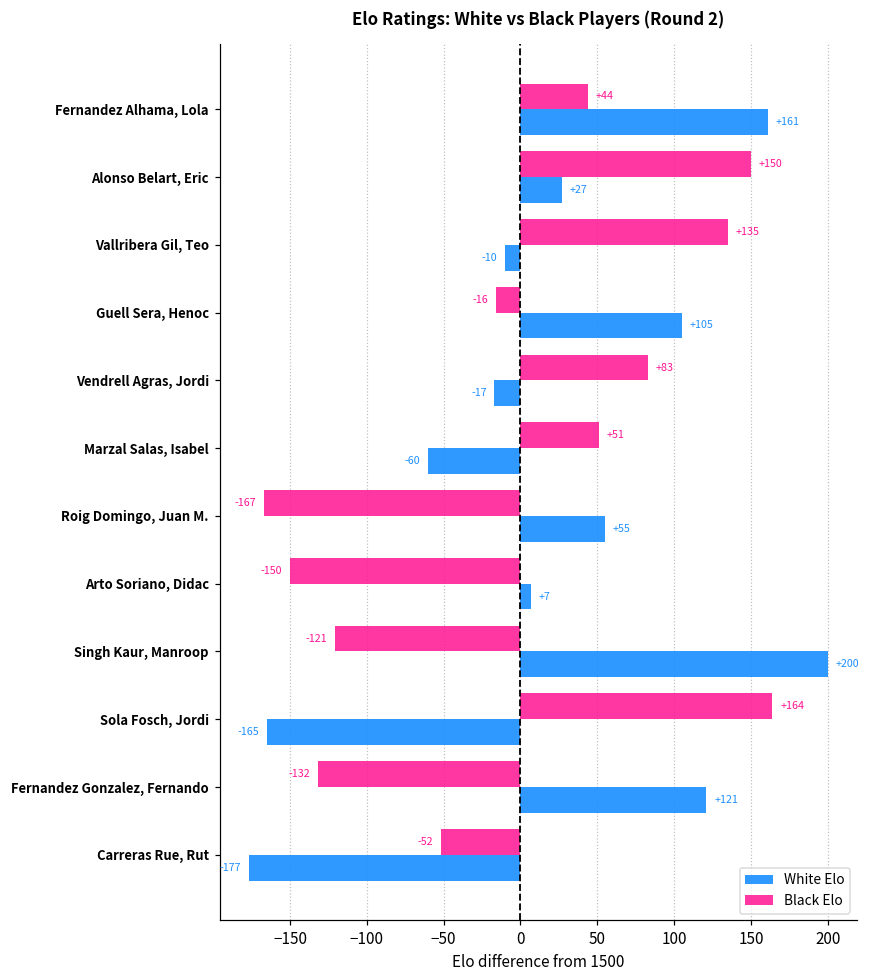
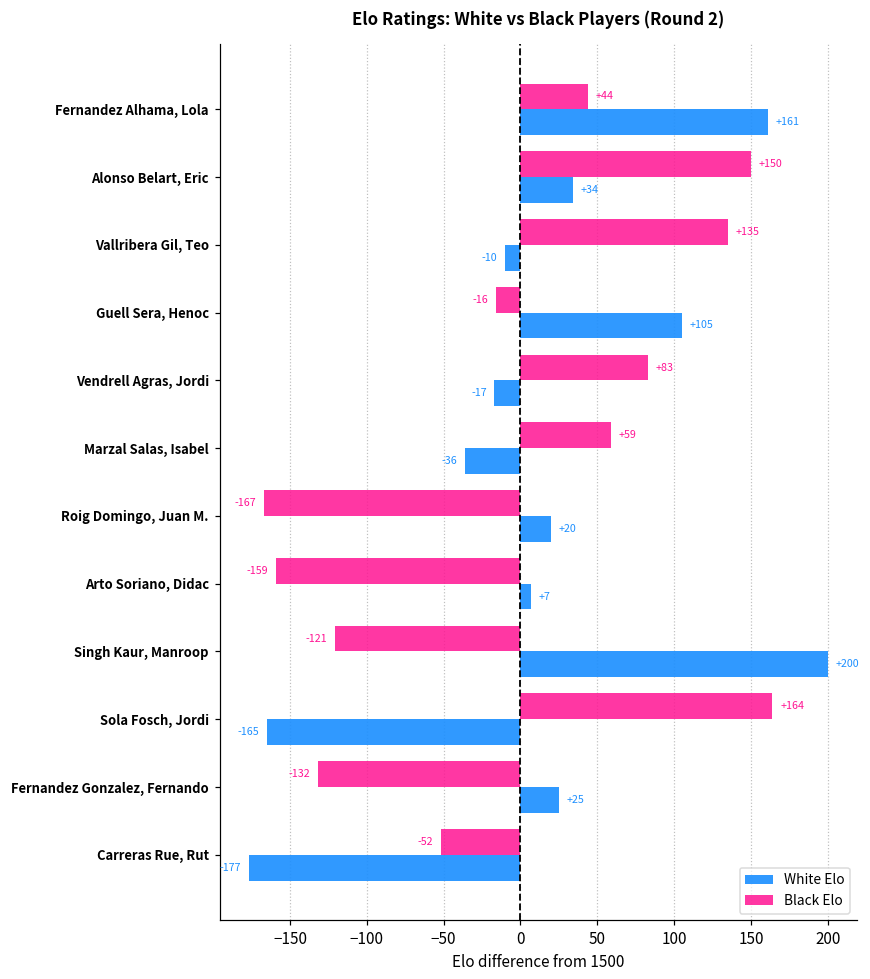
White Elo, Alonso Belart, Eric: +27 -> +34
Black Elo, Marzal Salas, Isabel: +51 -> +59
White Elo, Marzal Salas, Isabel: -60 -> -36
White Elo, Roig Domingo, Juan M.: +55 -> +20
Black Elo, Arto Soriano, Didac: -150 -> -159
White Elo, Fernandez Gonzalez, Fernando: +121 -> +25
